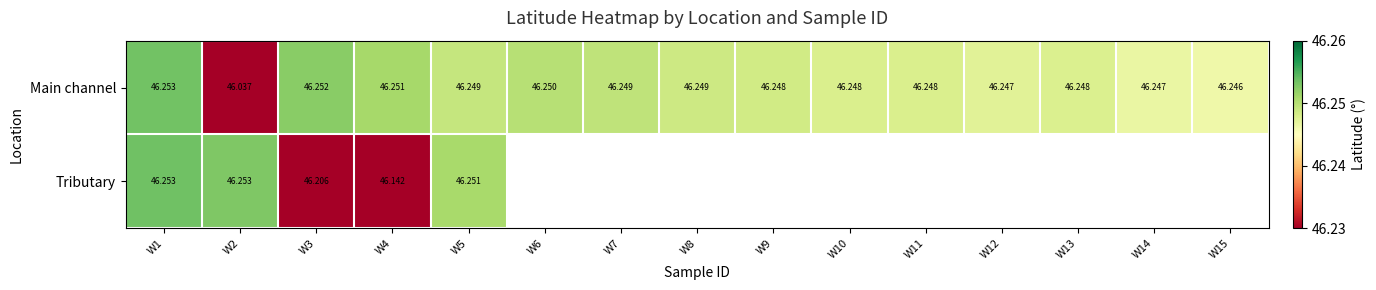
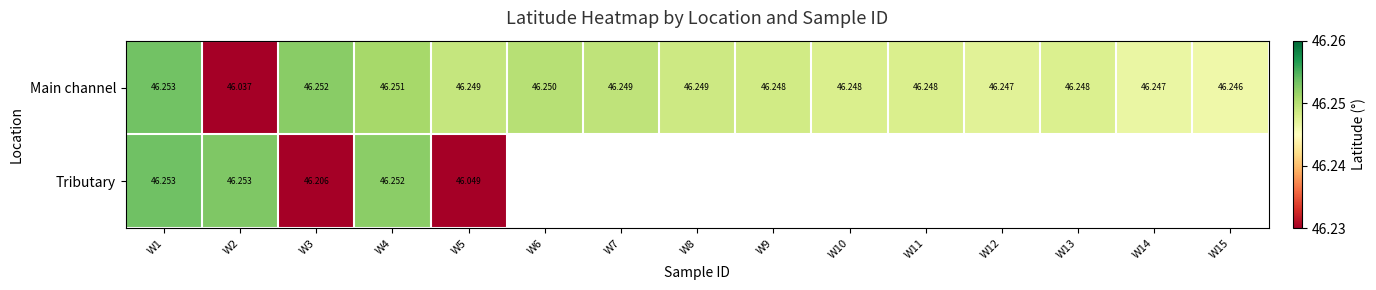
Tributary, W4: 46.142 -> 46.252
Tributary, W5: 46.251 -> 46.049
